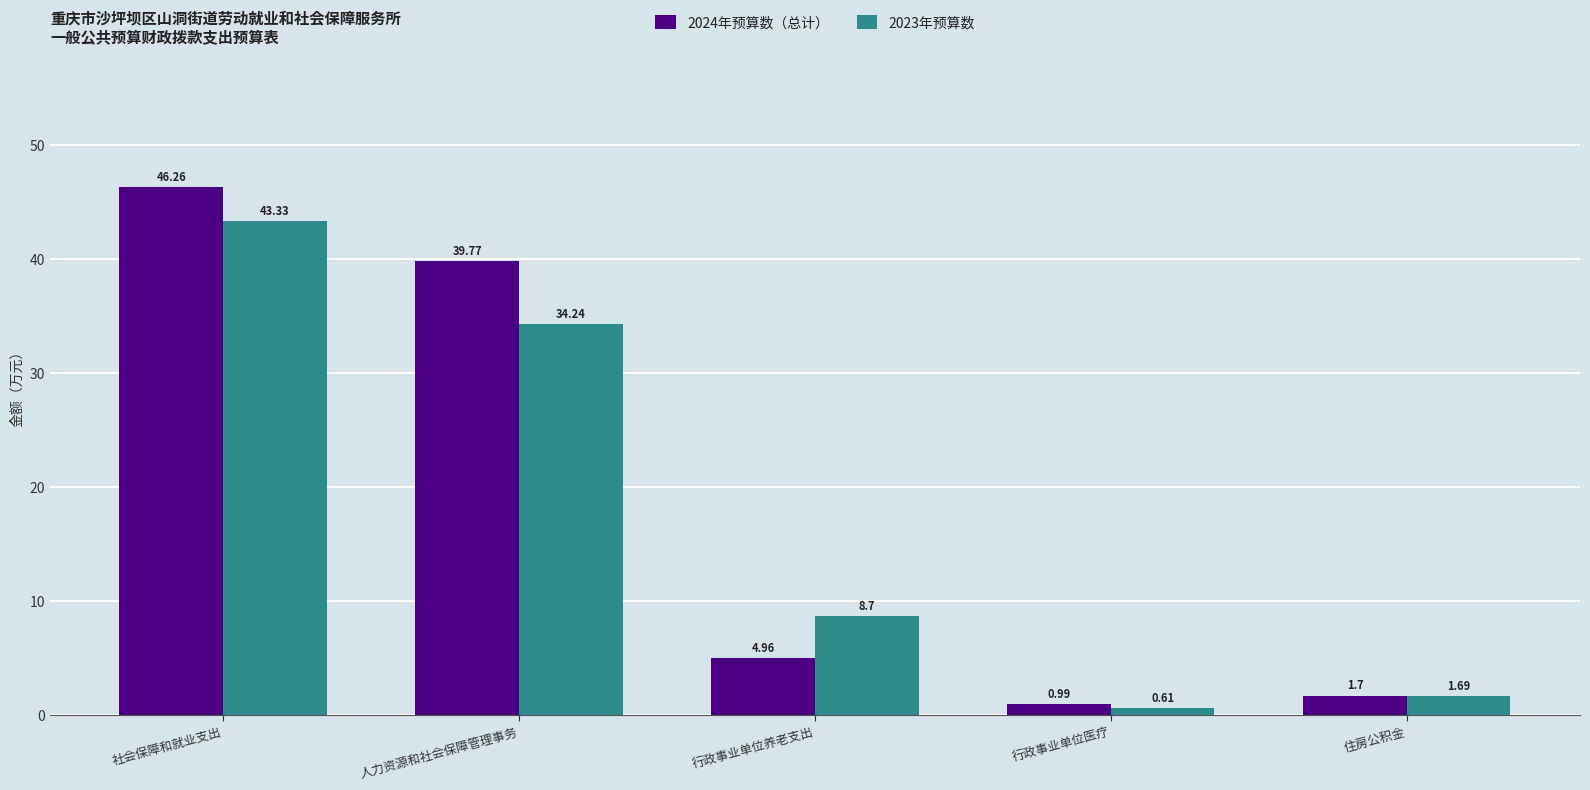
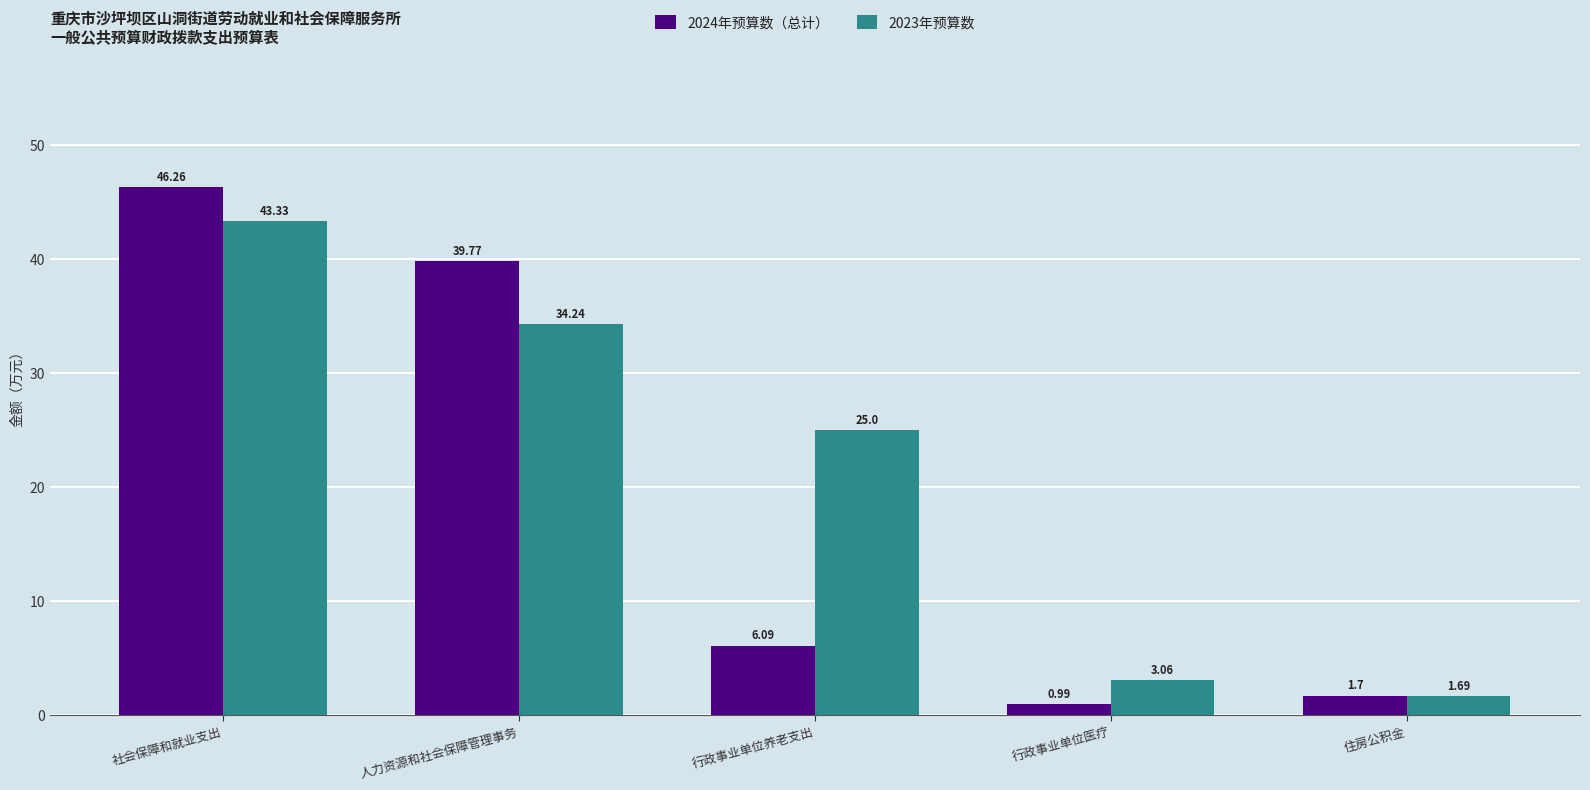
2024年预算数（总计）, 行政事业单位养老支出: 4.96 -> 6.09
2023年预算数, 行政事业单位养老支出: 8.7 -> 25.0
2023年预算数, 行政事业单位医疗: 0.61 -> 3.06
